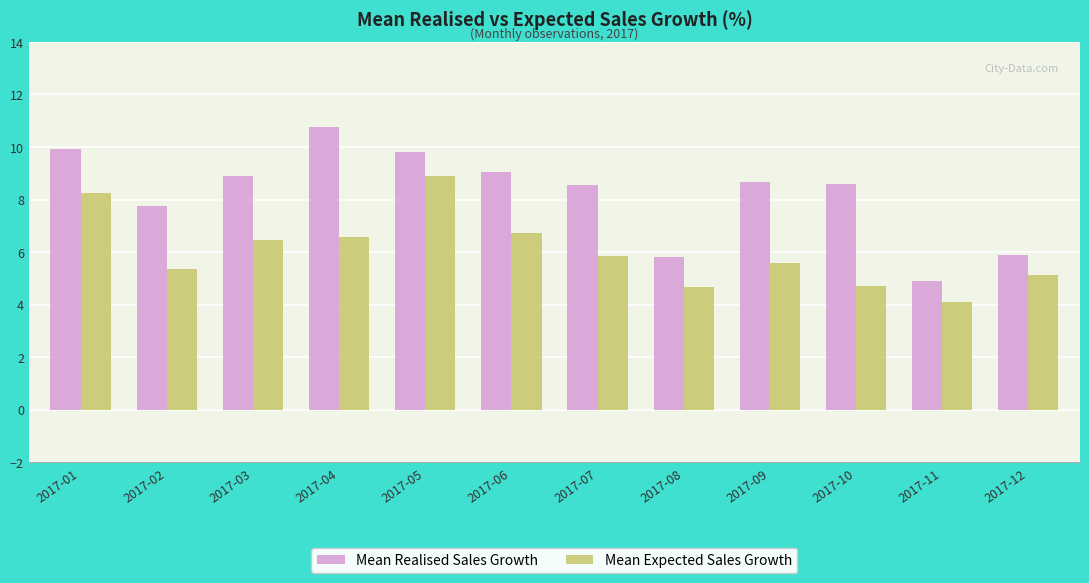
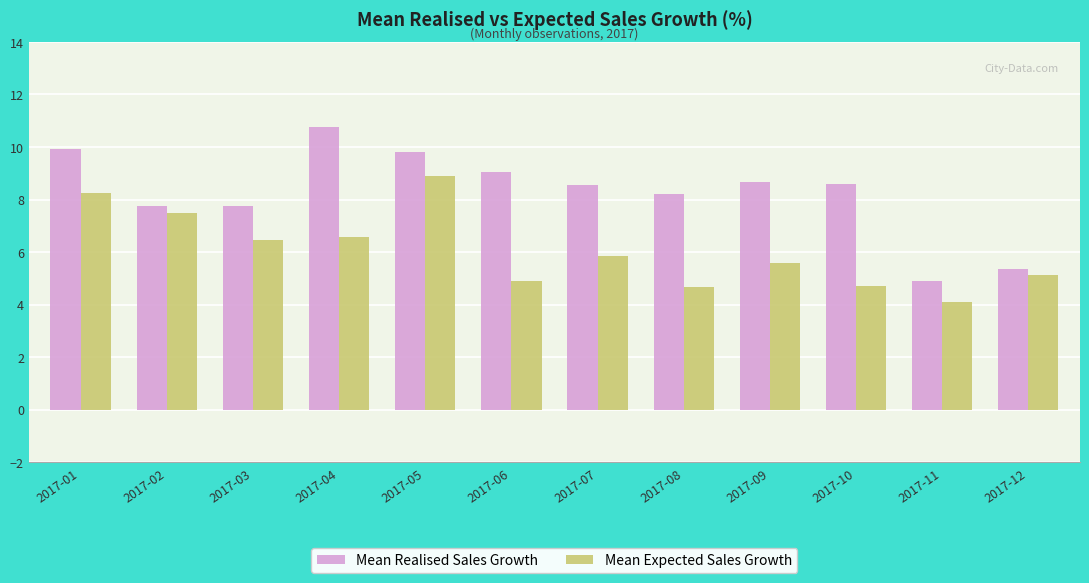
Mean Expected Sales Growth, 2017-02: 5.4 -> 7.5
Mean Realised Sales Growth, 2017-03: 8.9 -> 7.8
Mean Expected Sales Growth, 2017-06: 6.7 -> 4.9
Mean Realised Sales Growth, 2017-08: 5.8 -> 8.2
Mean Realised Sales Growth, 2017-12: 5.9 -> 5.4
